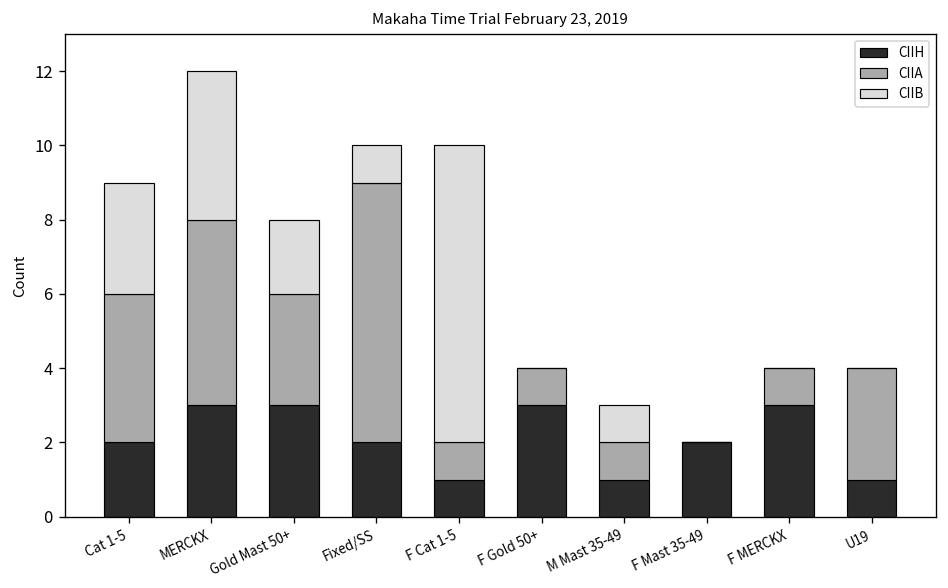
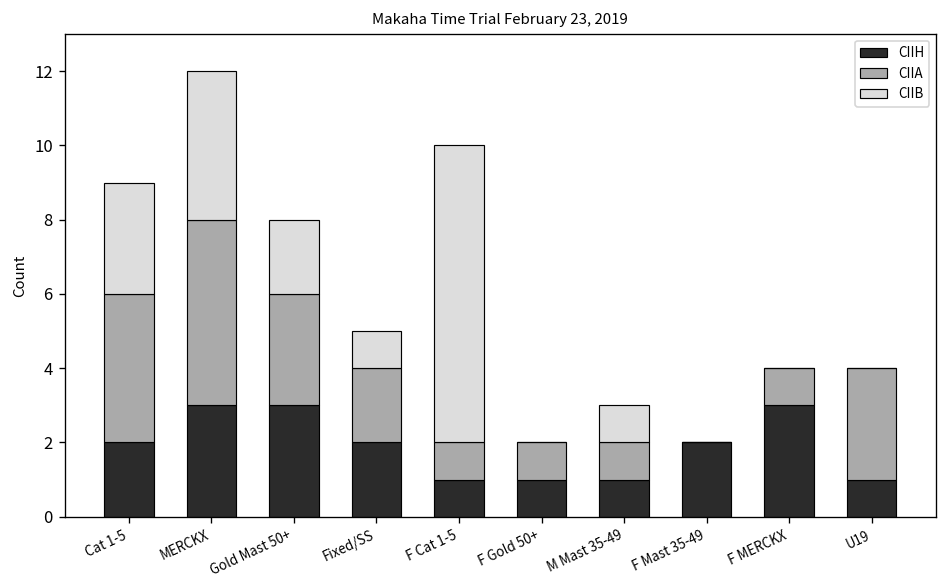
CIIA, Fixed/SS: 7 -> 2
CIIH, F Gold 50+: 3 -> 1
